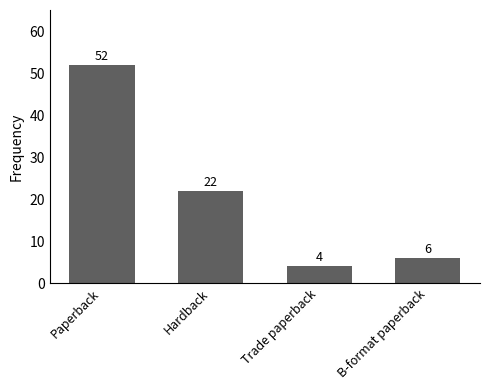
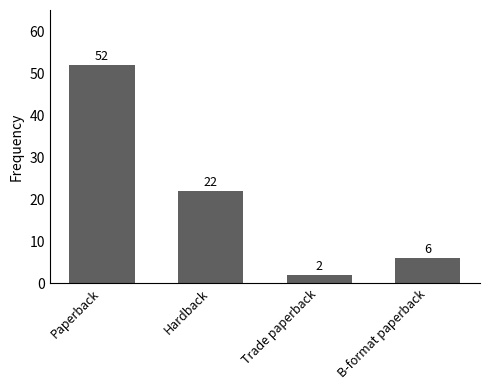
Trade paperback: 4 -> 2
